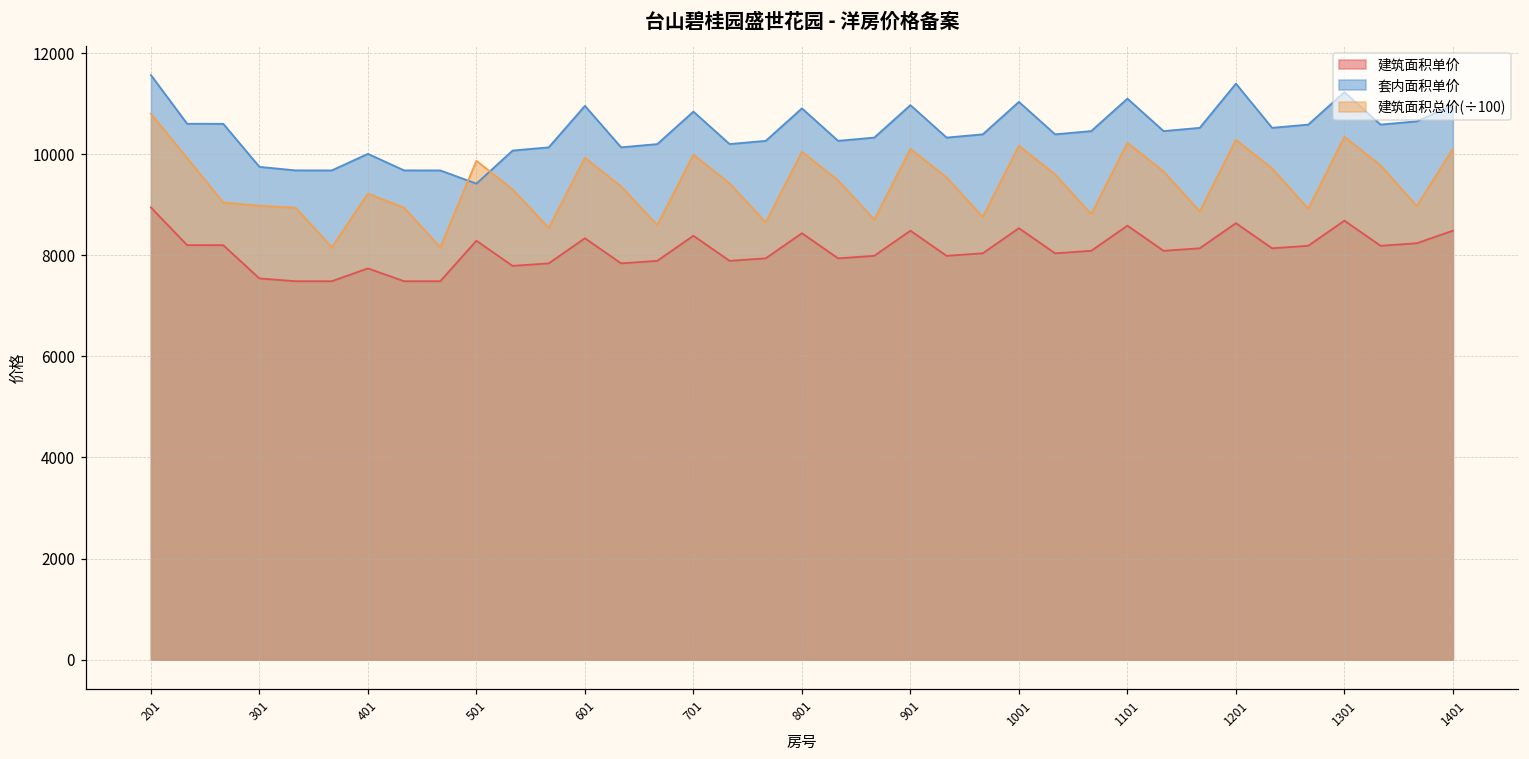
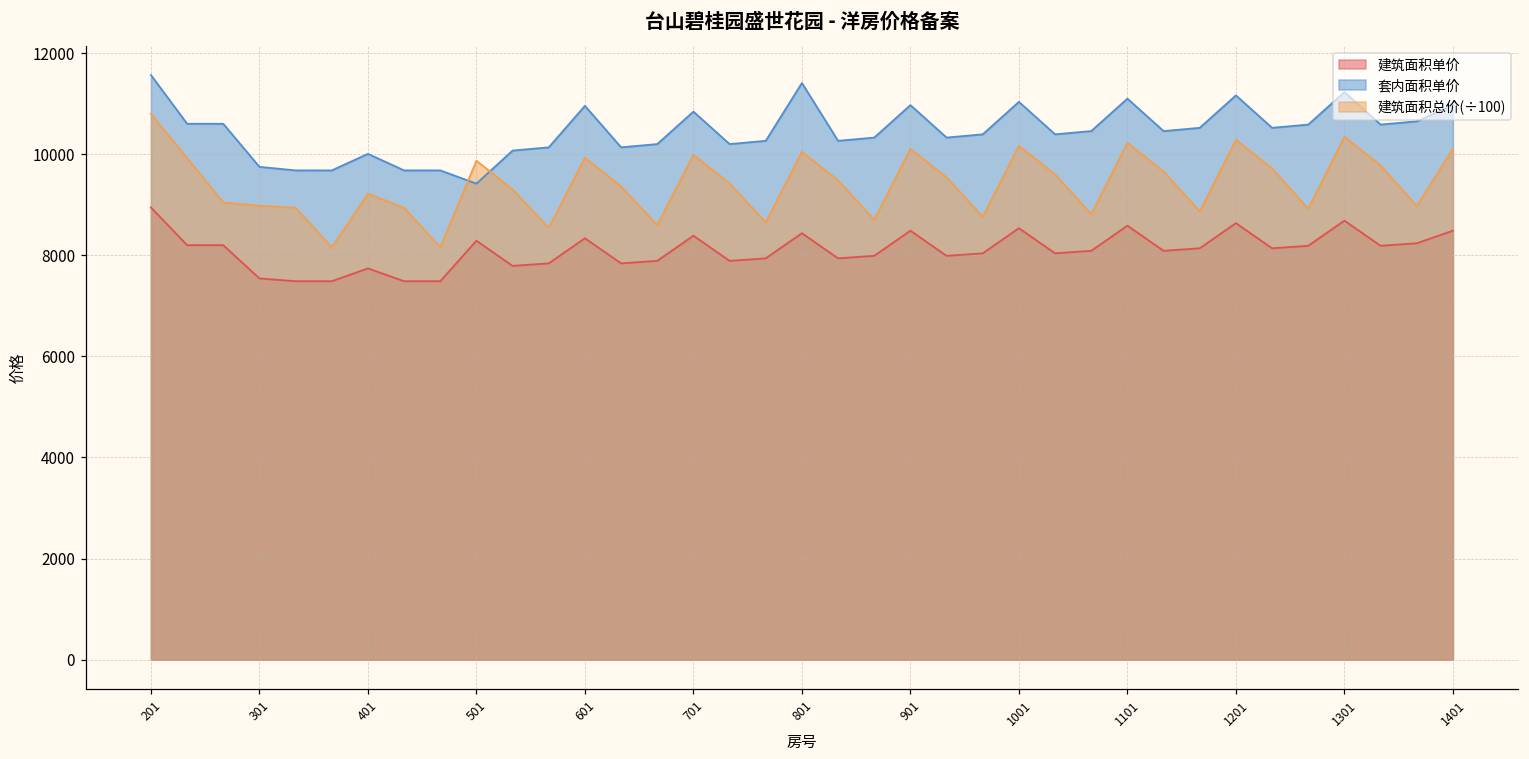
套内面积单价, 801: 10900 -> 11400
套内面积单价, 1201: 11400 -> 11200
